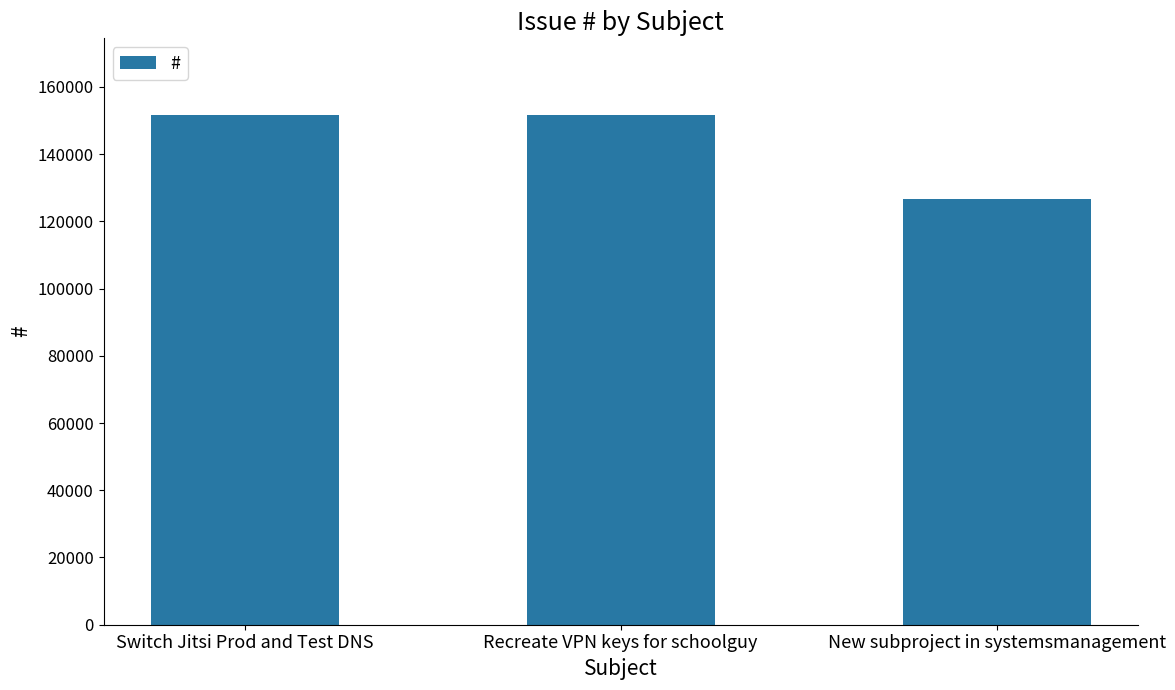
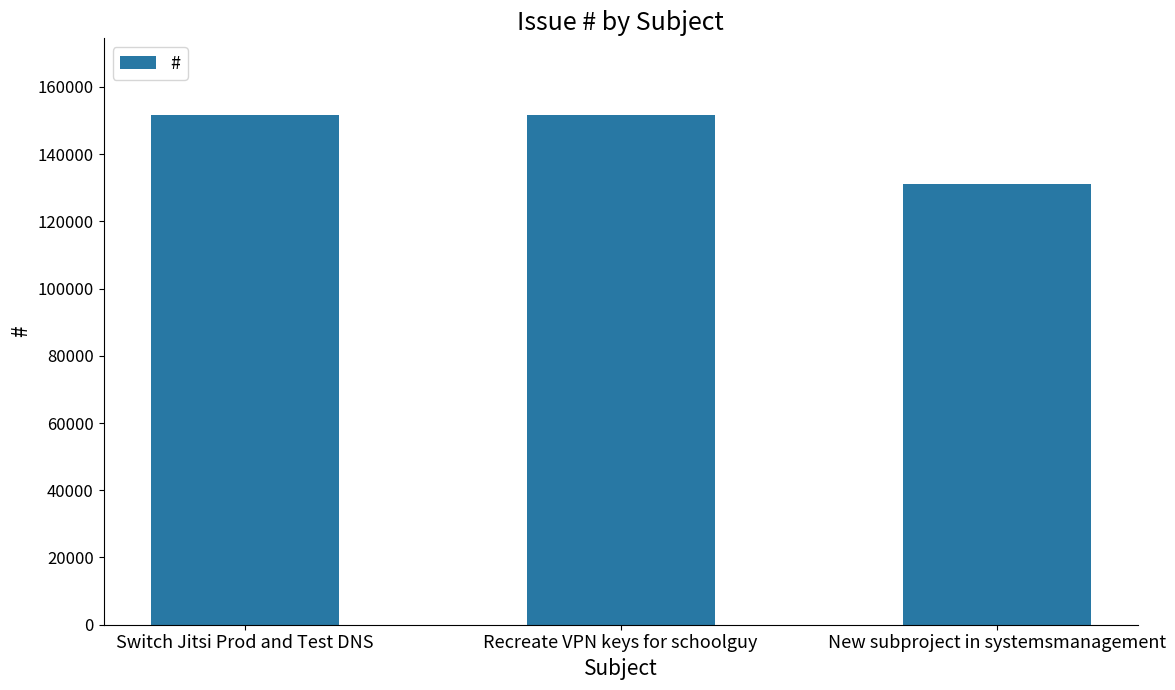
New subproject in systemsmanagement: 127000 -> 131000
